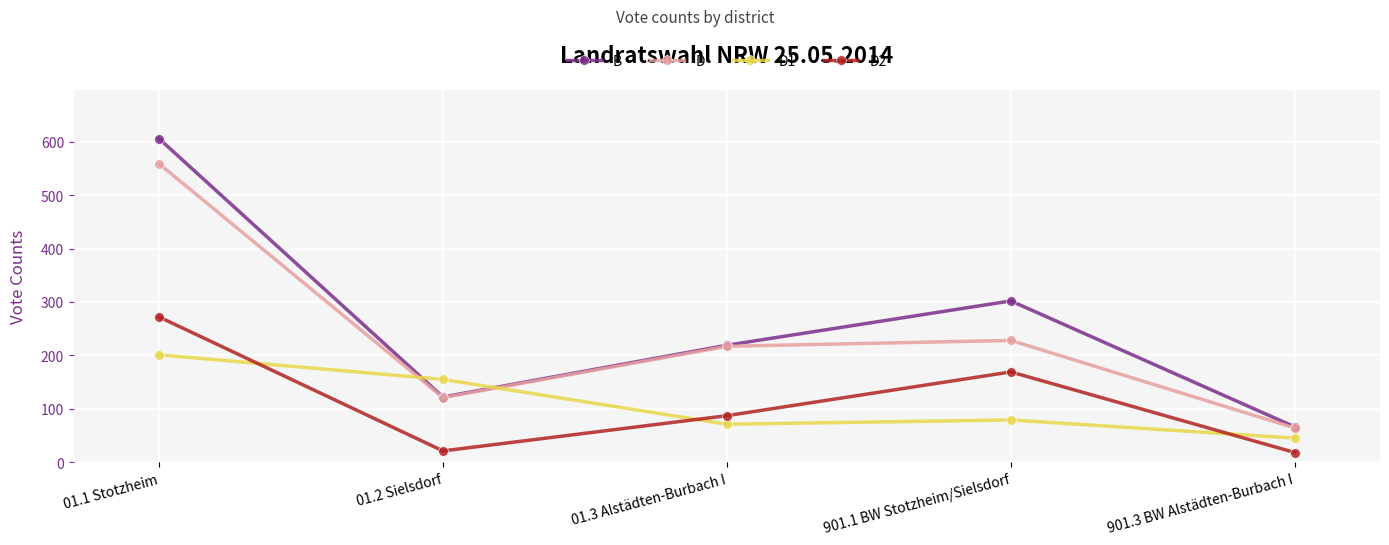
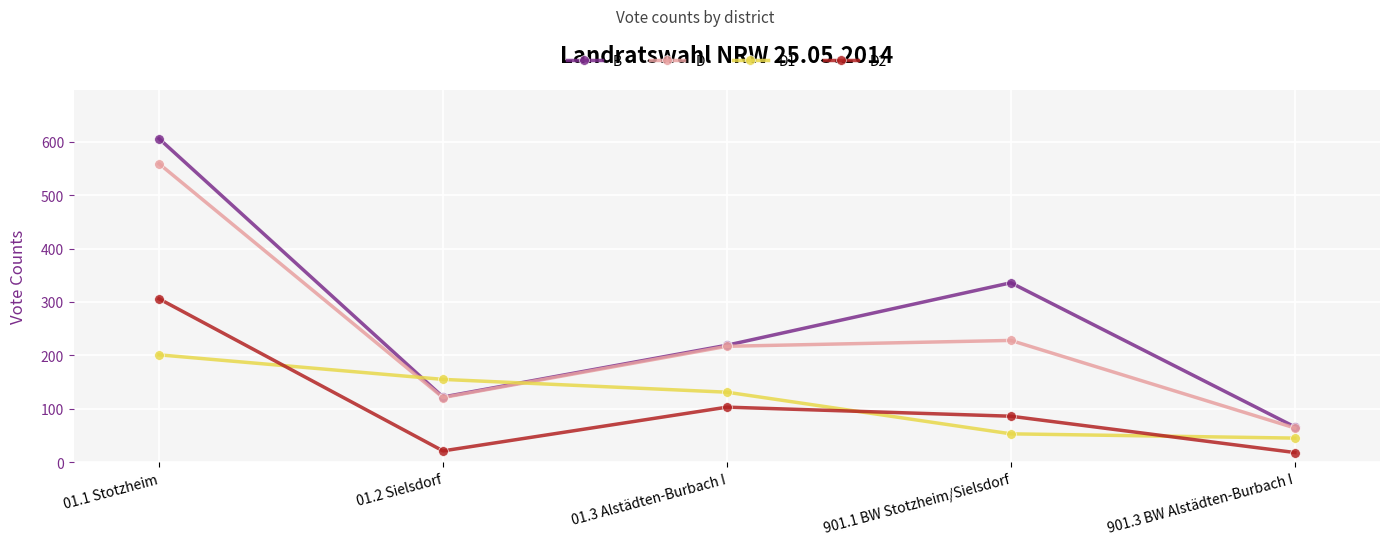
D2, 01.1 Stotzheim: 270 -> 310
D1, 01.3 Alstädten-Burbach I: 70 -> 130
D2, 01.3 Alstädten-Burbach I: 90 -> 100
B, 901.1 BW Stotzheim/Sielsdorf: 300 -> 340
D1, 901.1 BW Stotzheim/Sielsdorf: 80 -> 50
D2, 901.1 BW Stotzheim/Sielsdorf: 170 -> 90
